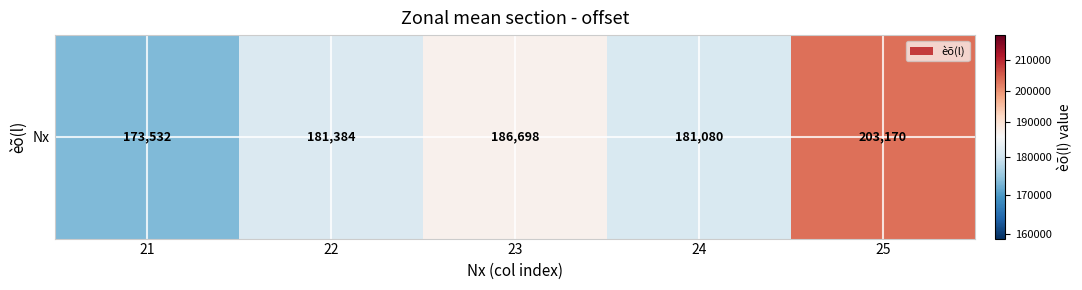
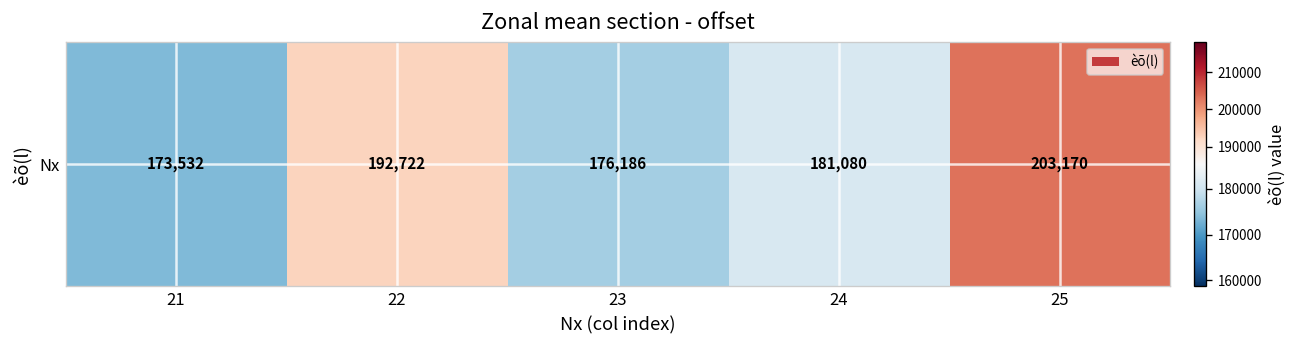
Nx, 22: 181,384 -> 192,722
Nx, 23: 186,698 -> 176,186
